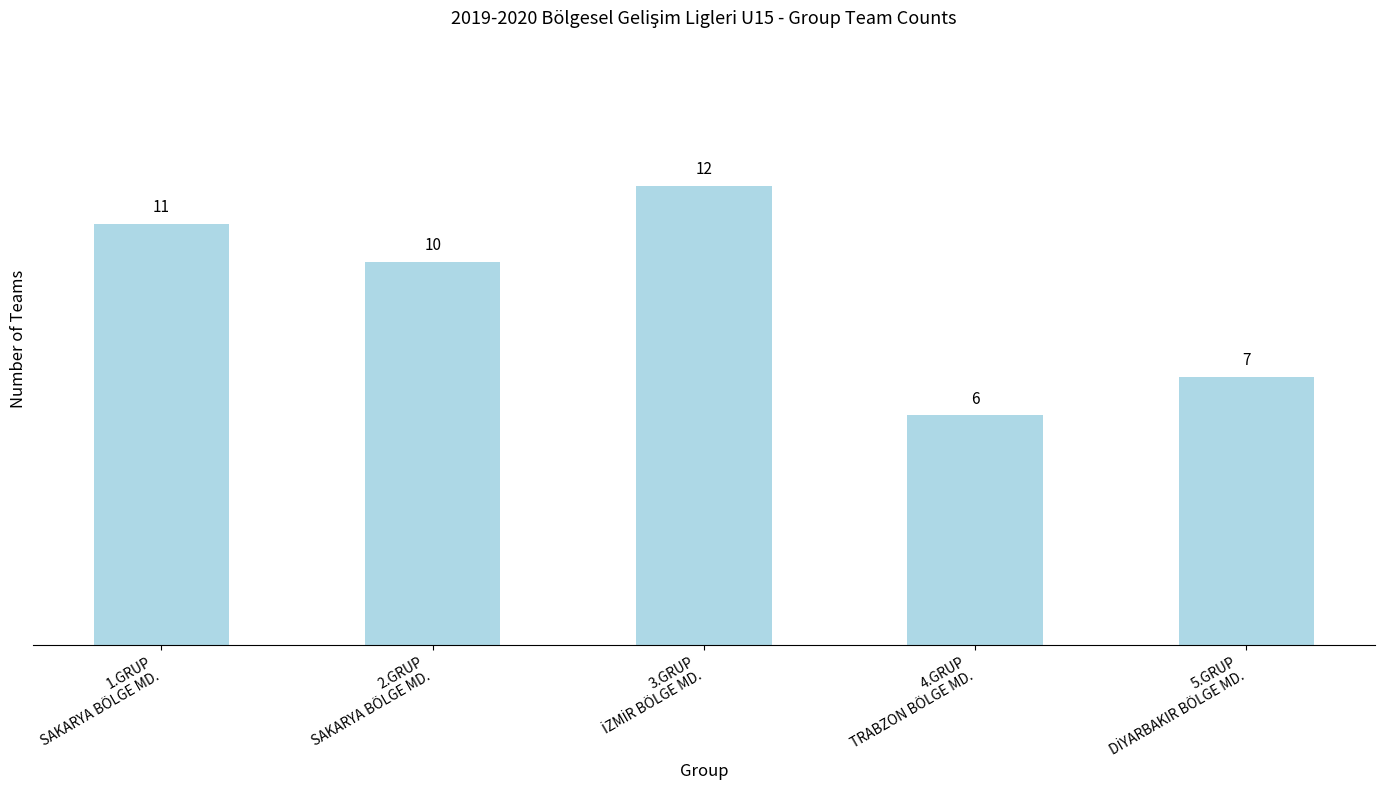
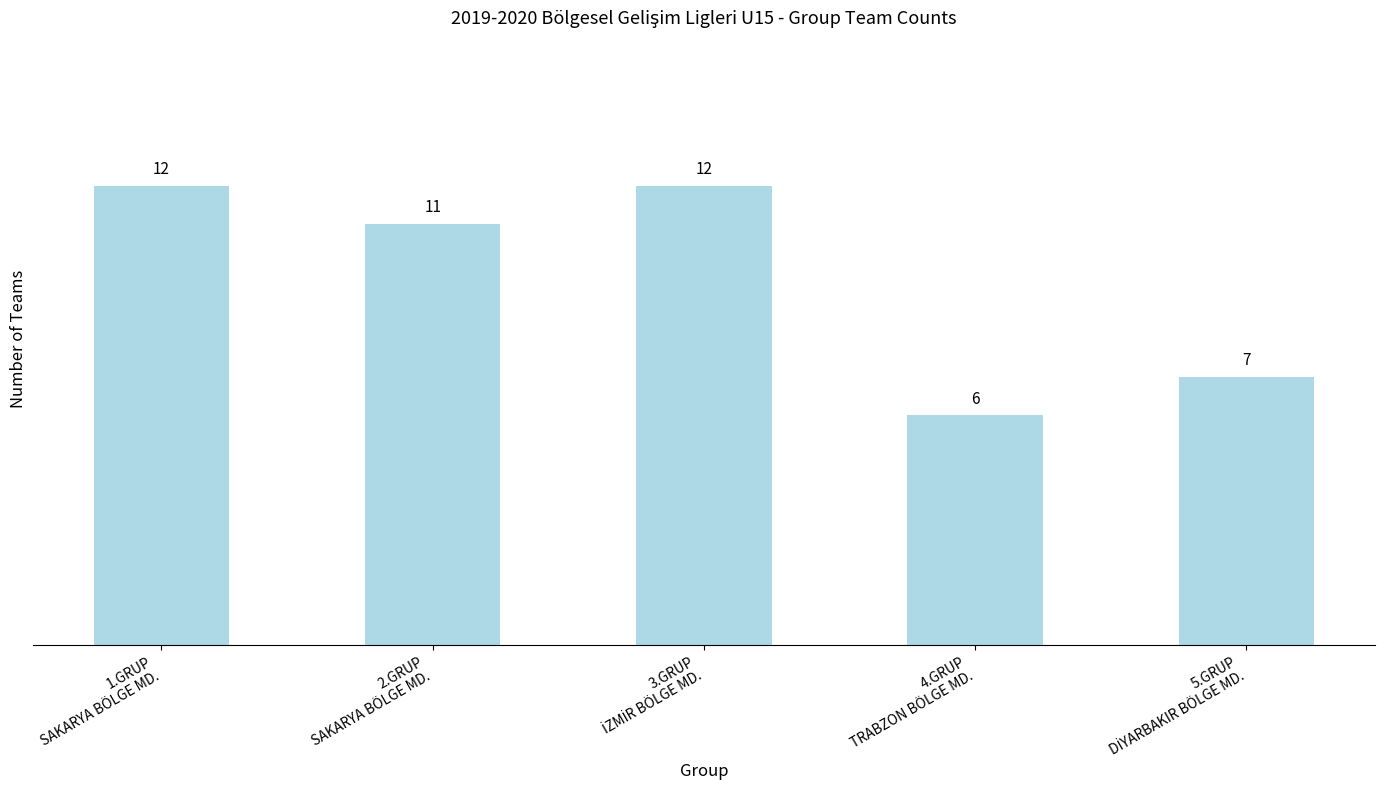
1.GRUP SAKARYA BÖLGE MD.: 11 -> 12
2.GRUP SAKARYA BÖLGE MD.: 10 -> 11
